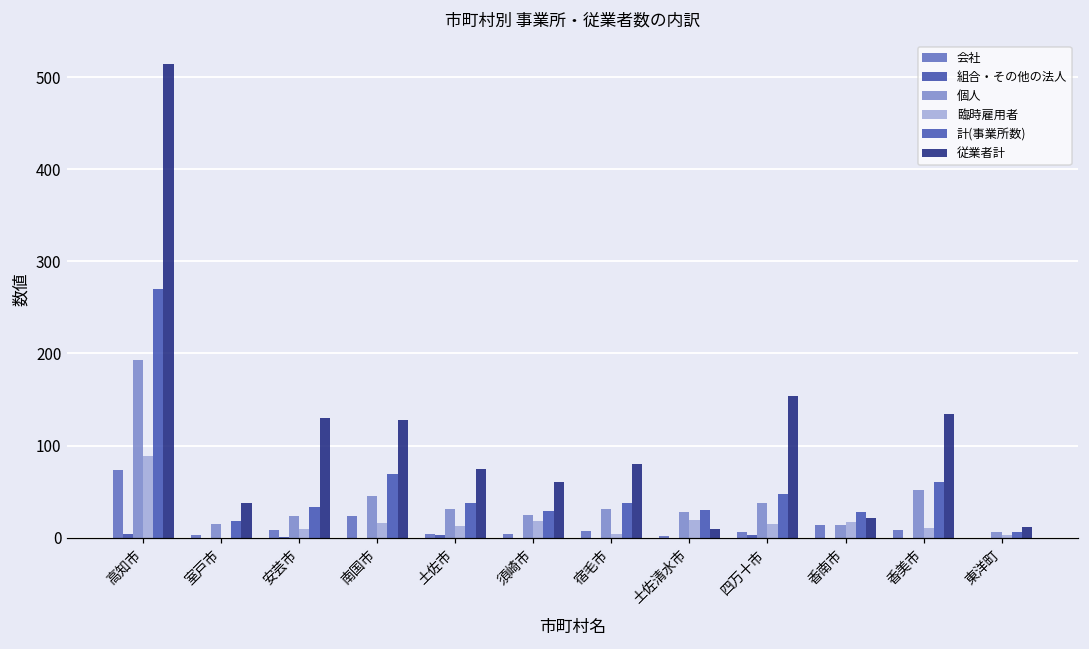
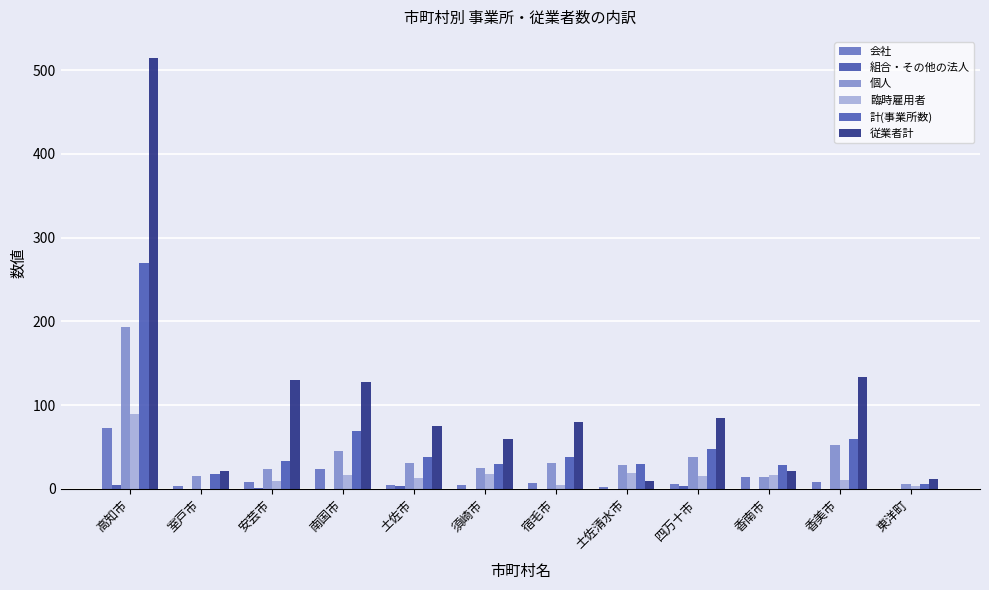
従業者計, 室戸市: 40 -> 20
従業者計, 四万十市: 150 -> 90
